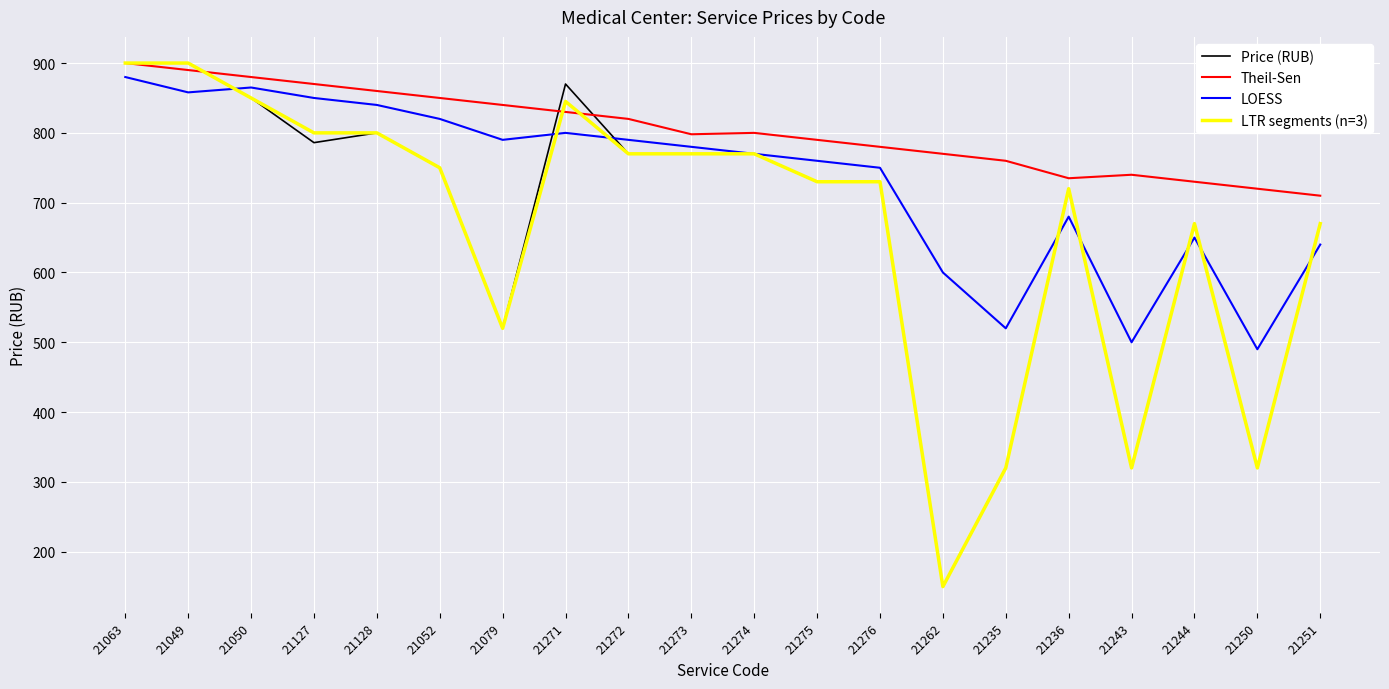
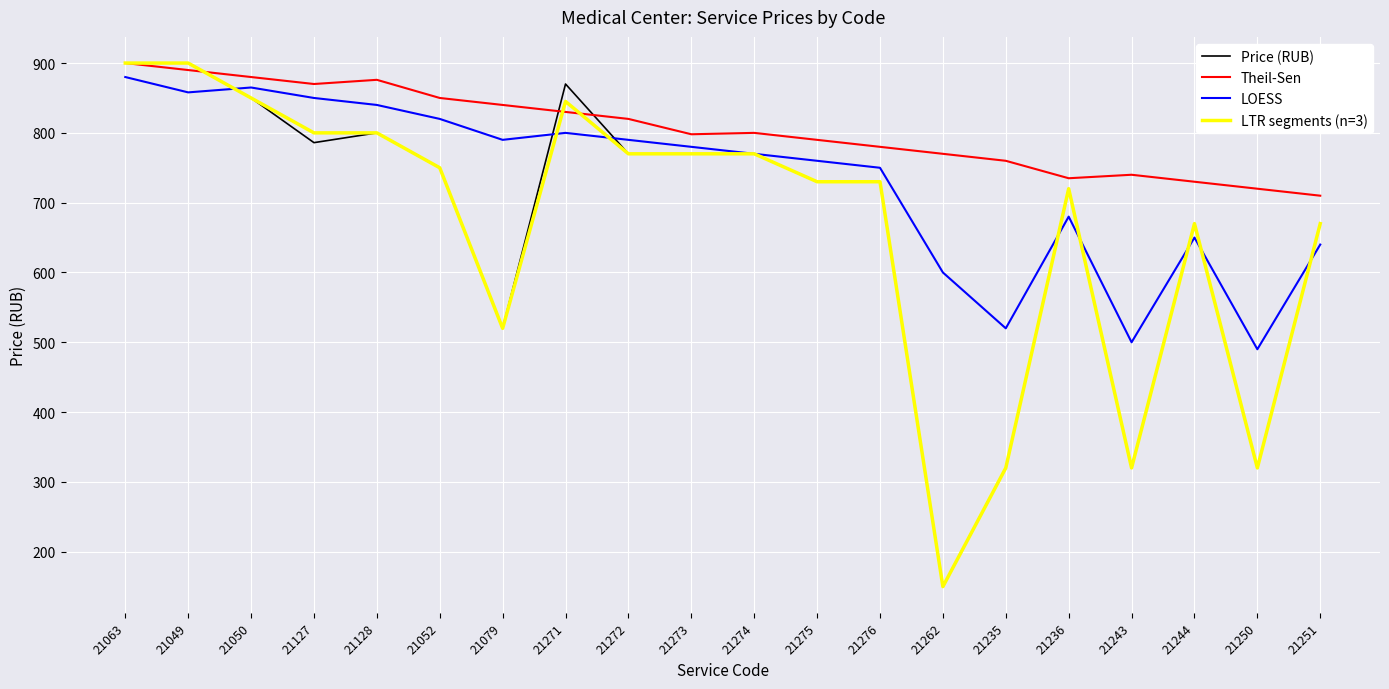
Theil-Sen, 21128: 860 -> 880
